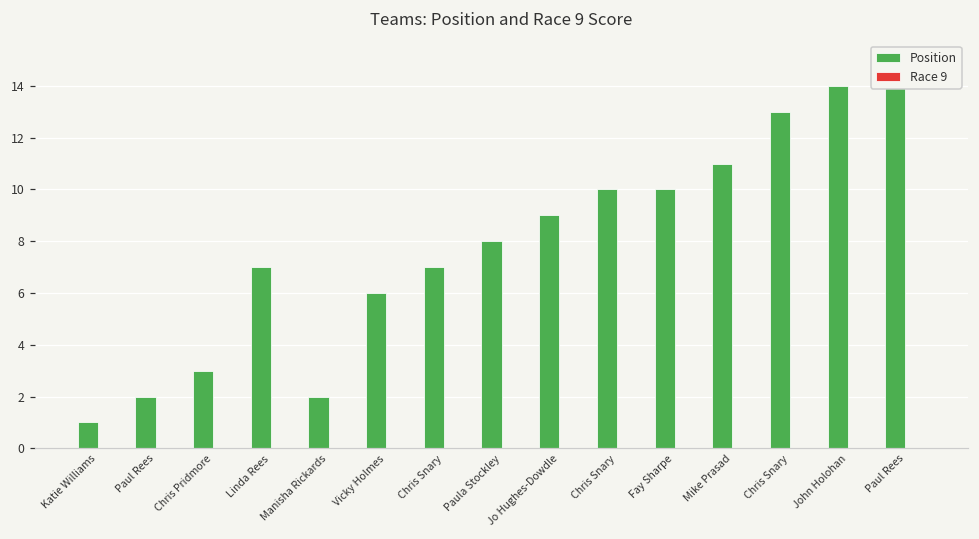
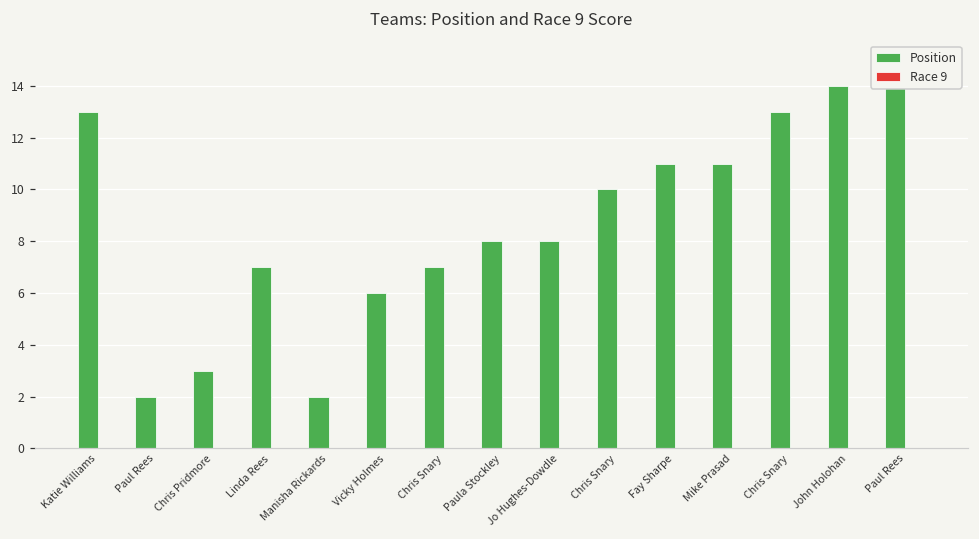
Position, Katie Williams: 1 -> 13
Position, Jo Hughes-Dowdle: 9 -> 8
Position, Fay Sharpe: 10 -> 11
